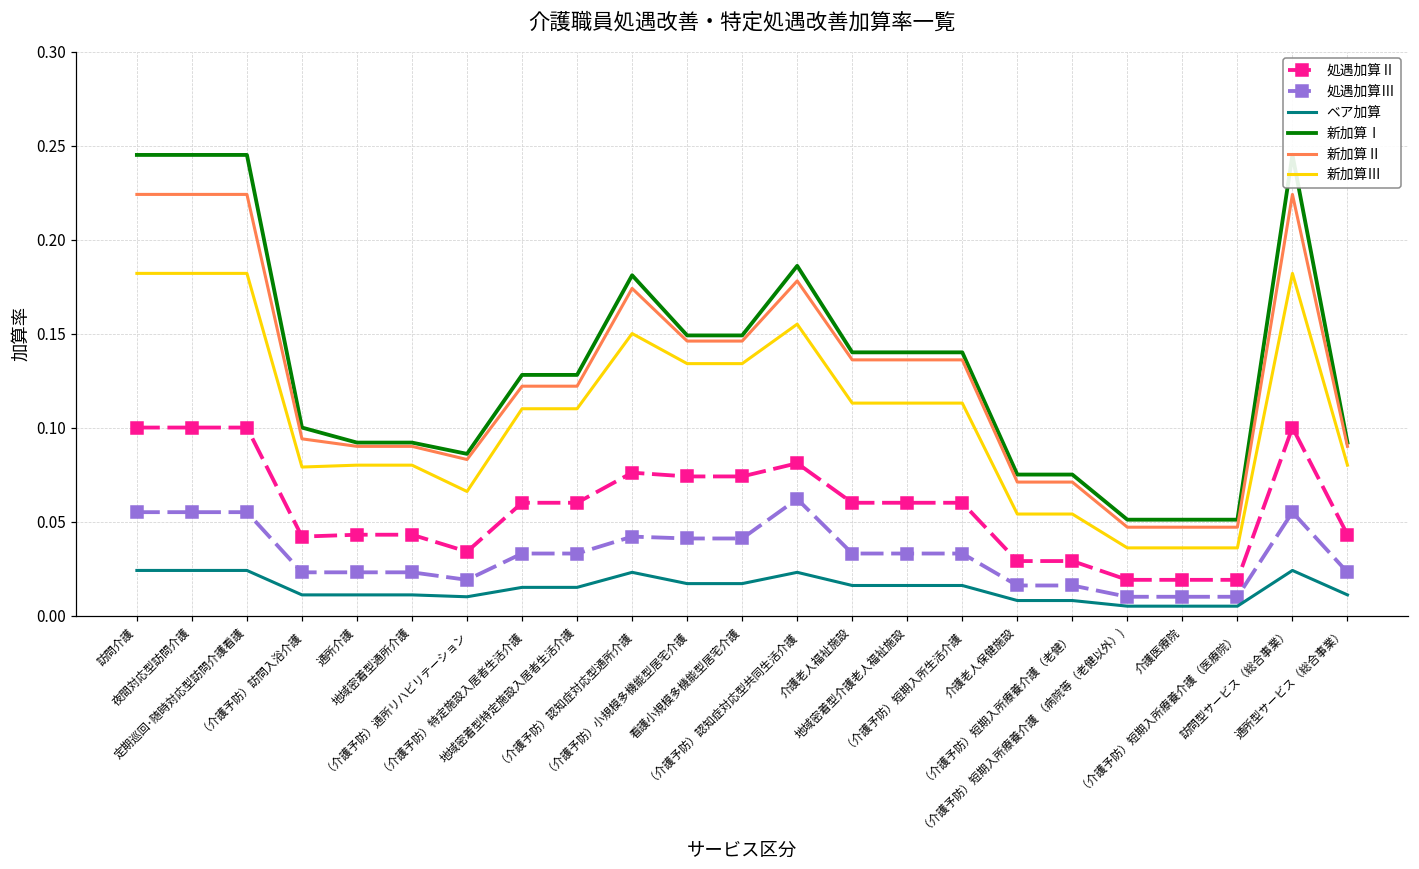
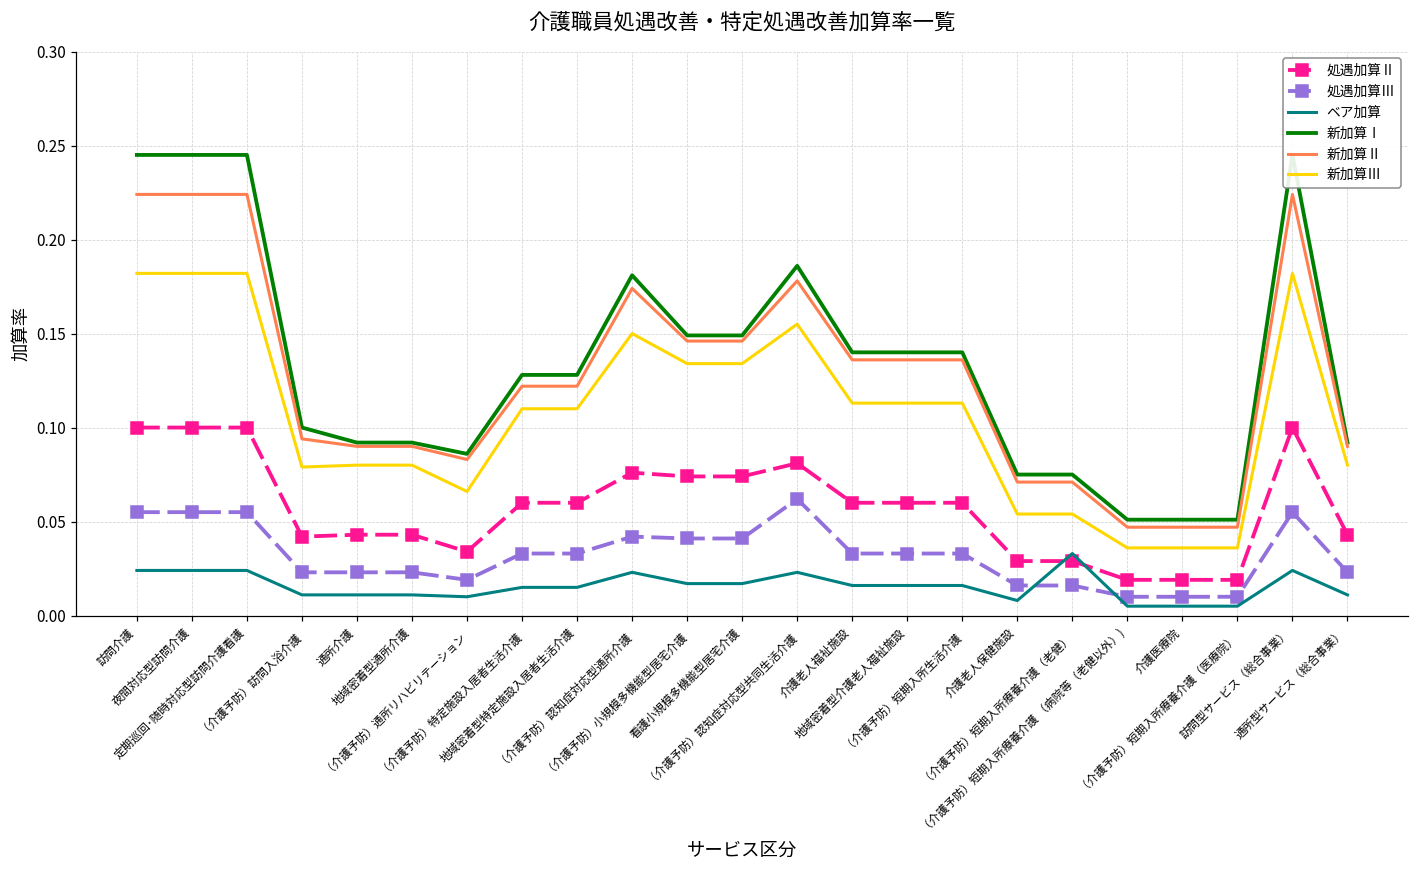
ベア加算, （介護予防）短期入所療養介護（老健）: 0.008 -> 0.033
